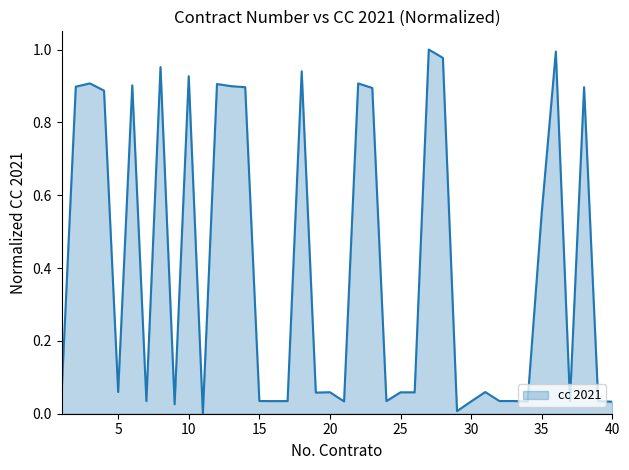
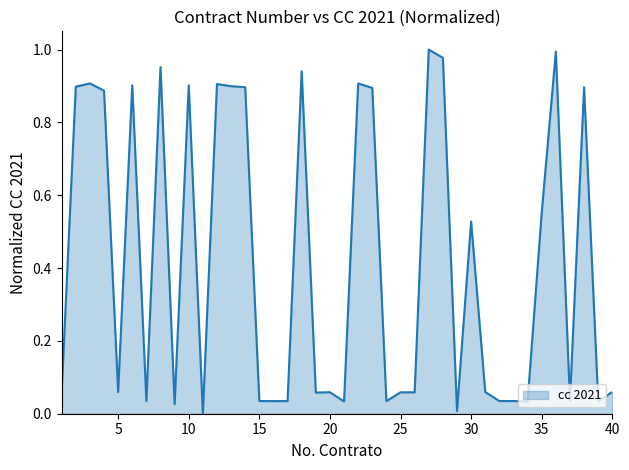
10: 0.93 -> 0.90
30: 0.03 -> 0.53
40: 0.03 -> 0.06
